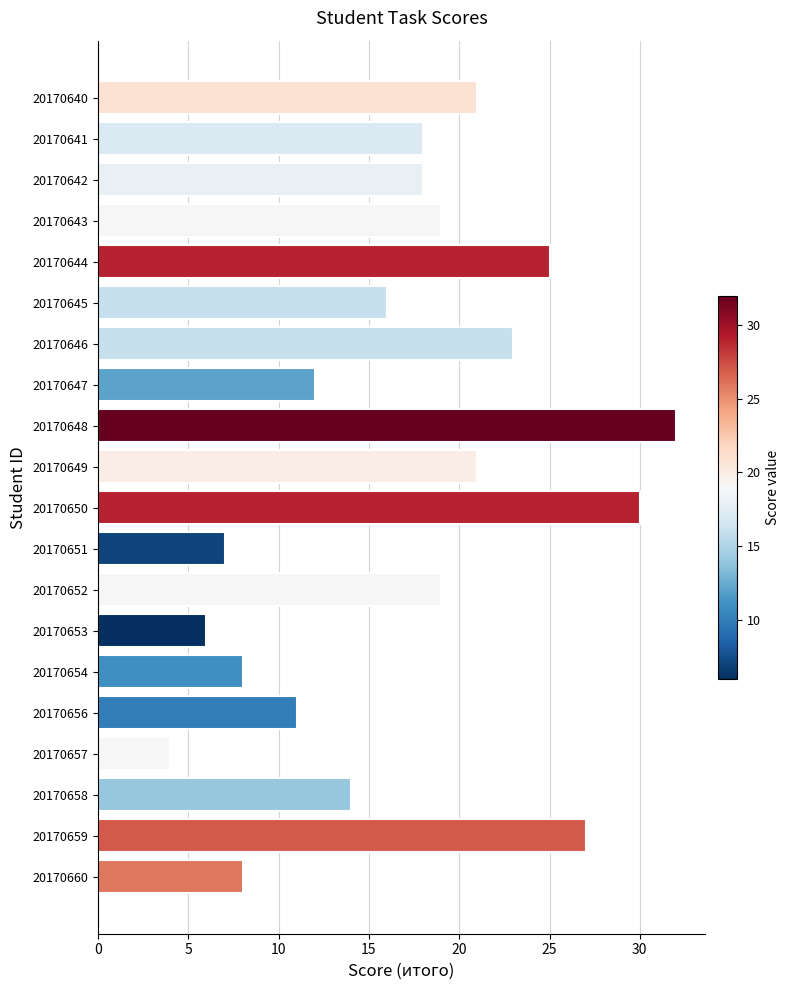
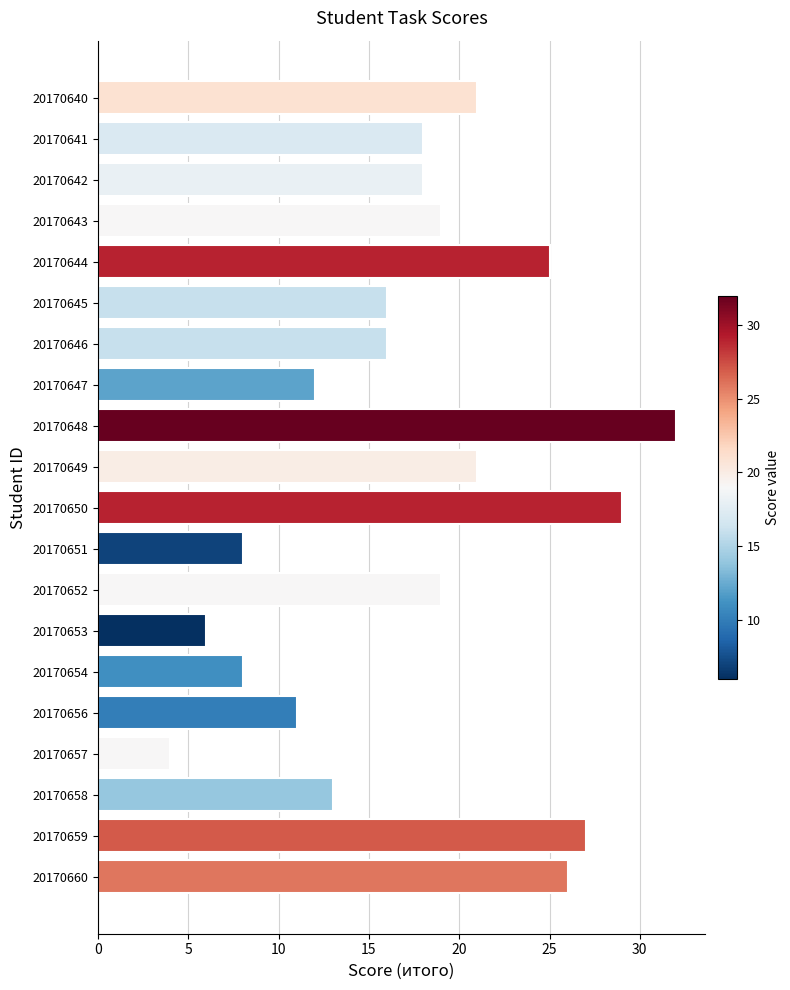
20170646: 23 -> 16
20170650: 30 -> 29
20170651: 7 -> 8
20170658: 14 -> 13
20170660: 8 -> 26
